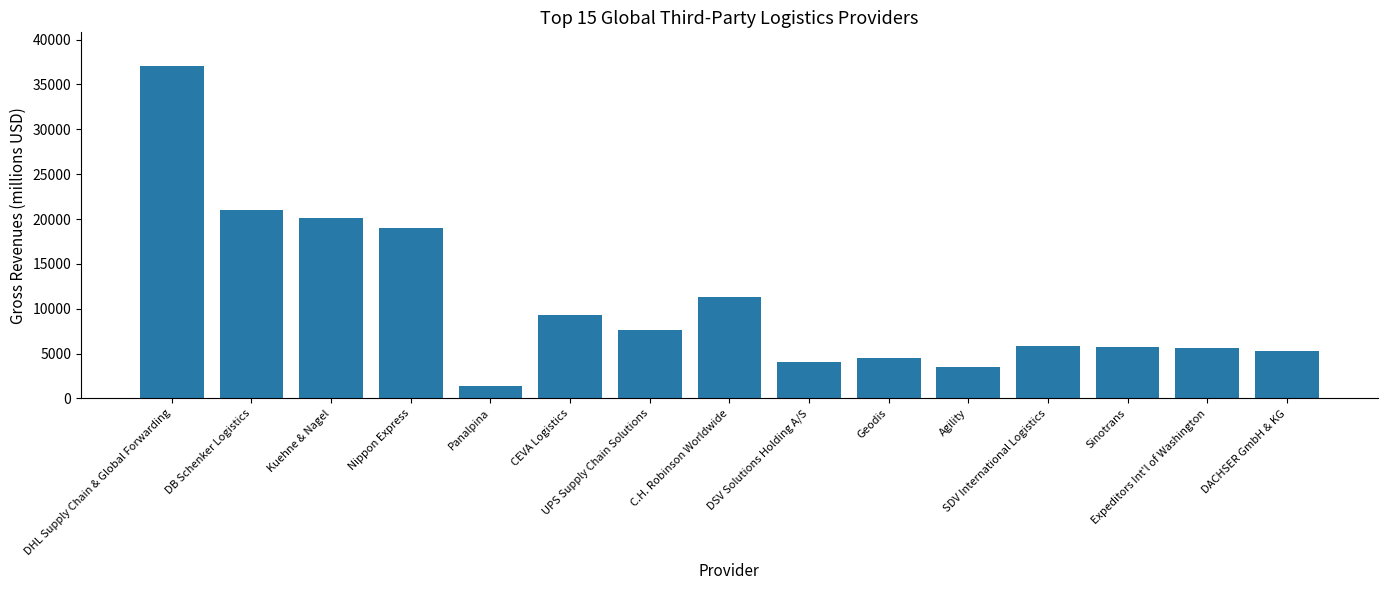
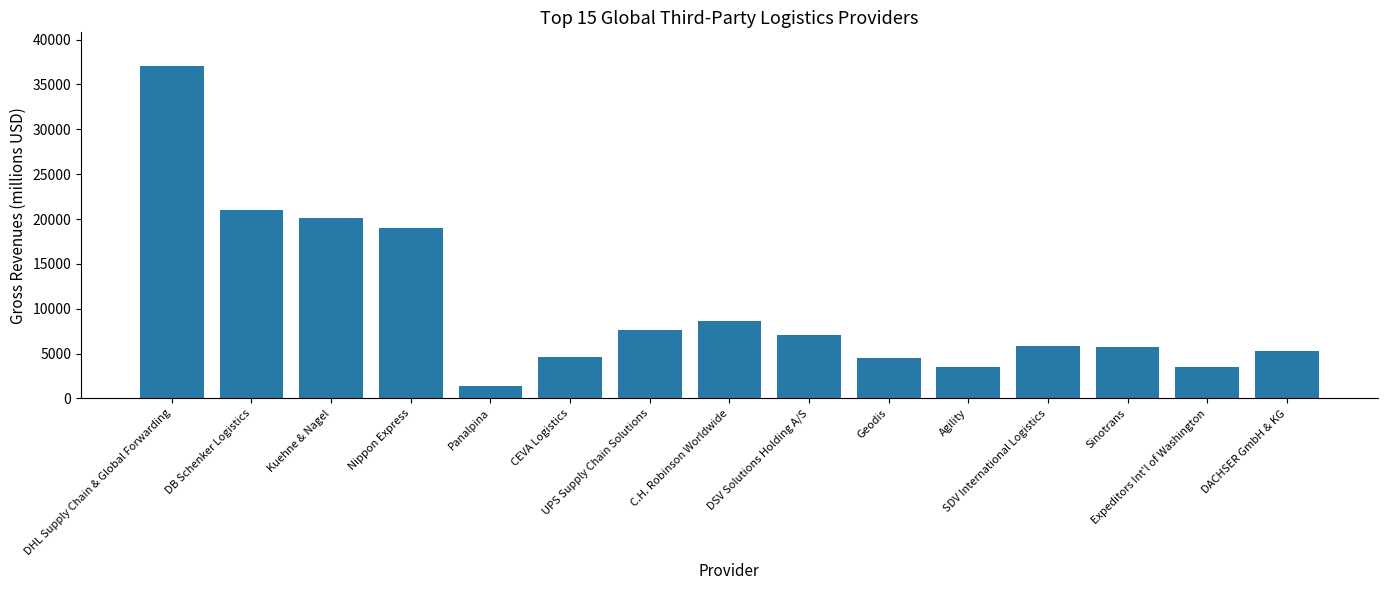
CEVA Logistics: 9000 -> 5000
C.H. Robinson Worldwide: 11000 -> 9000
DSV Solutions Holding A/S: 4000 -> 7000
Expeditors Int'l of Washington: 6000 -> 3000
